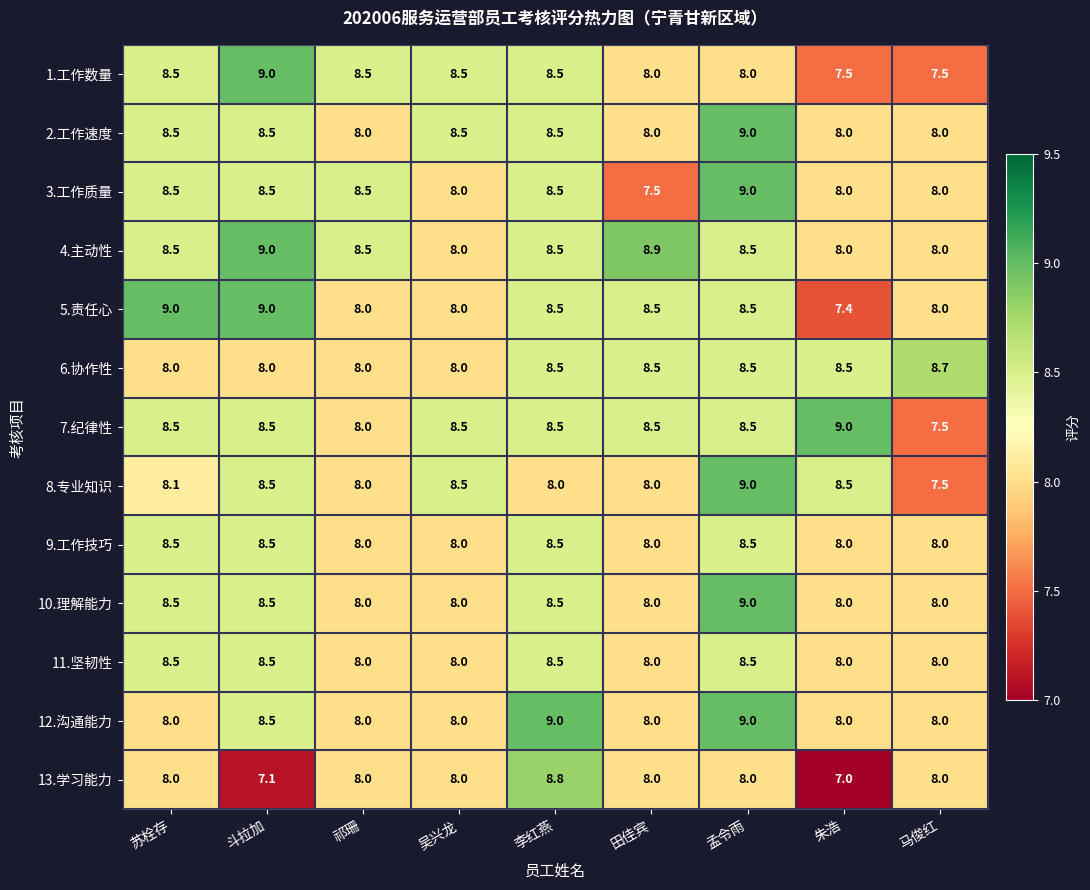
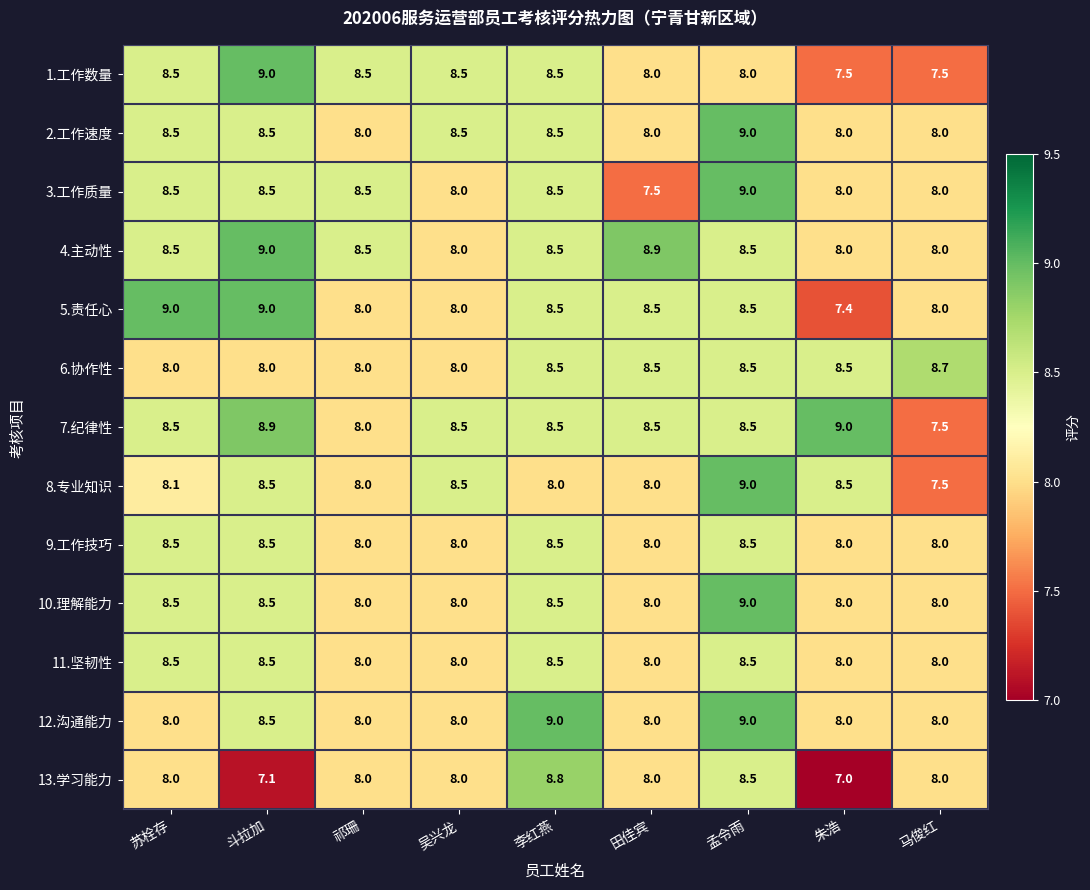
7.纪律性, 斗拉加: 8.5 -> 8.9
13.学习能力, 孟令雨: 8.0 -> 8.5
